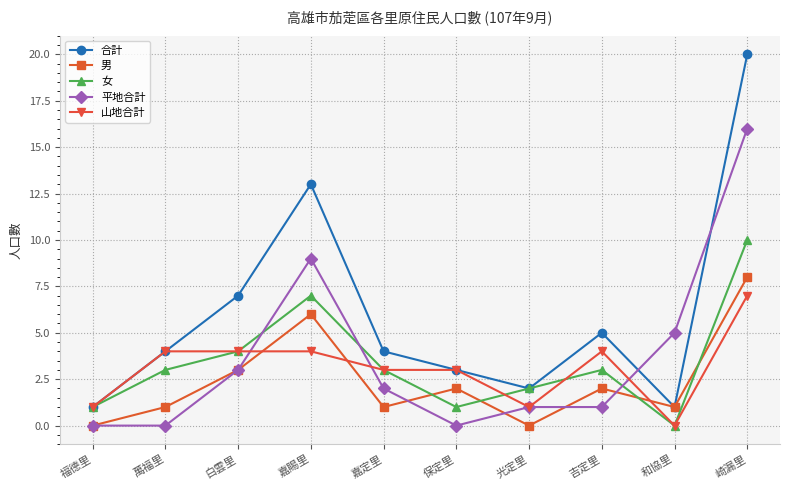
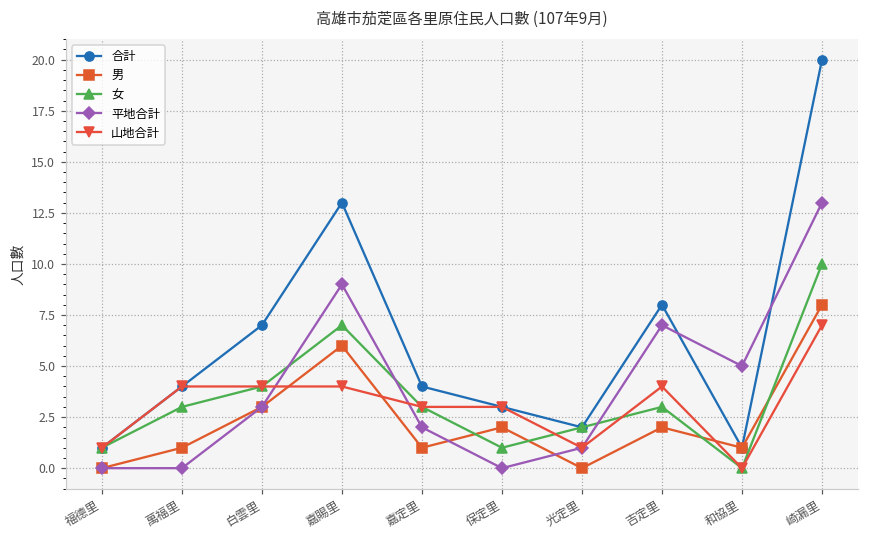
合計, 吉定里: 5 -> 8
平地合計, 吉定里: 1 -> 7
平地合計, 崎漏里: 16 -> 13
